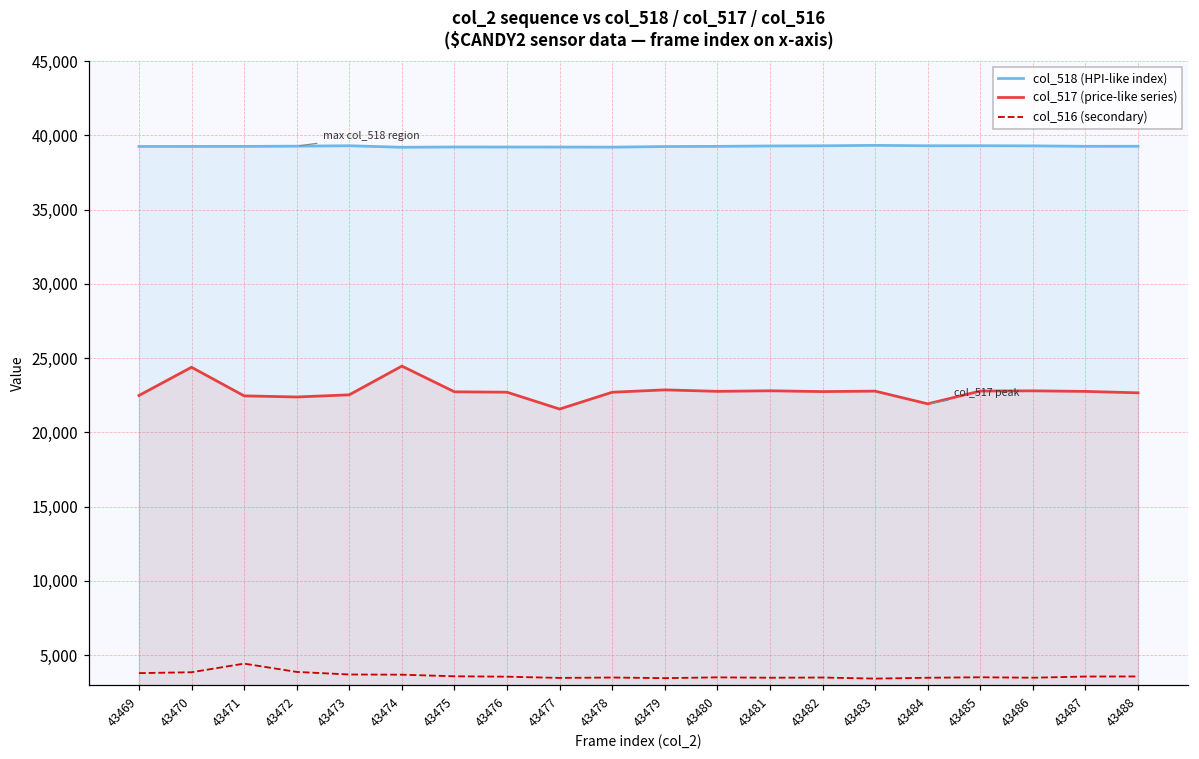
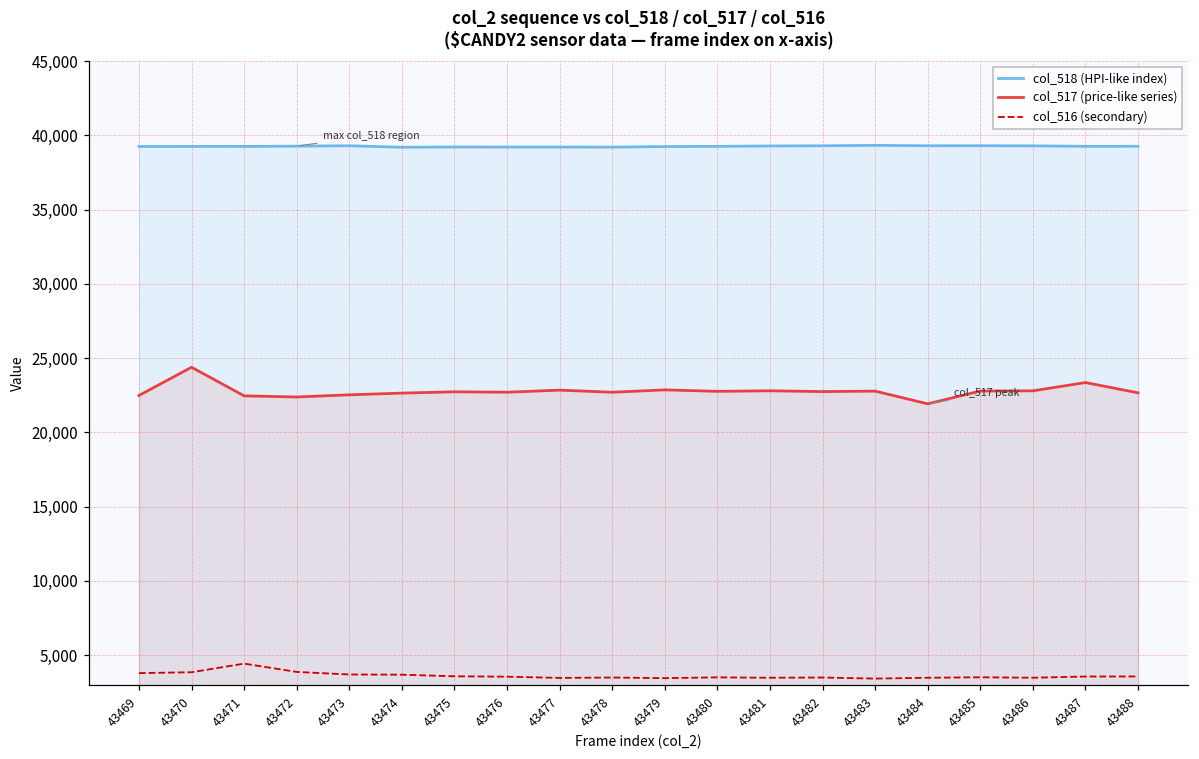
col_517 (price-like series), 43474: 24,500 -> 22,600
col_517 (price-like series), 43477: 21,600 -> 22,800
col_517 (price-like series), 43487: 22,800 -> 23,400
